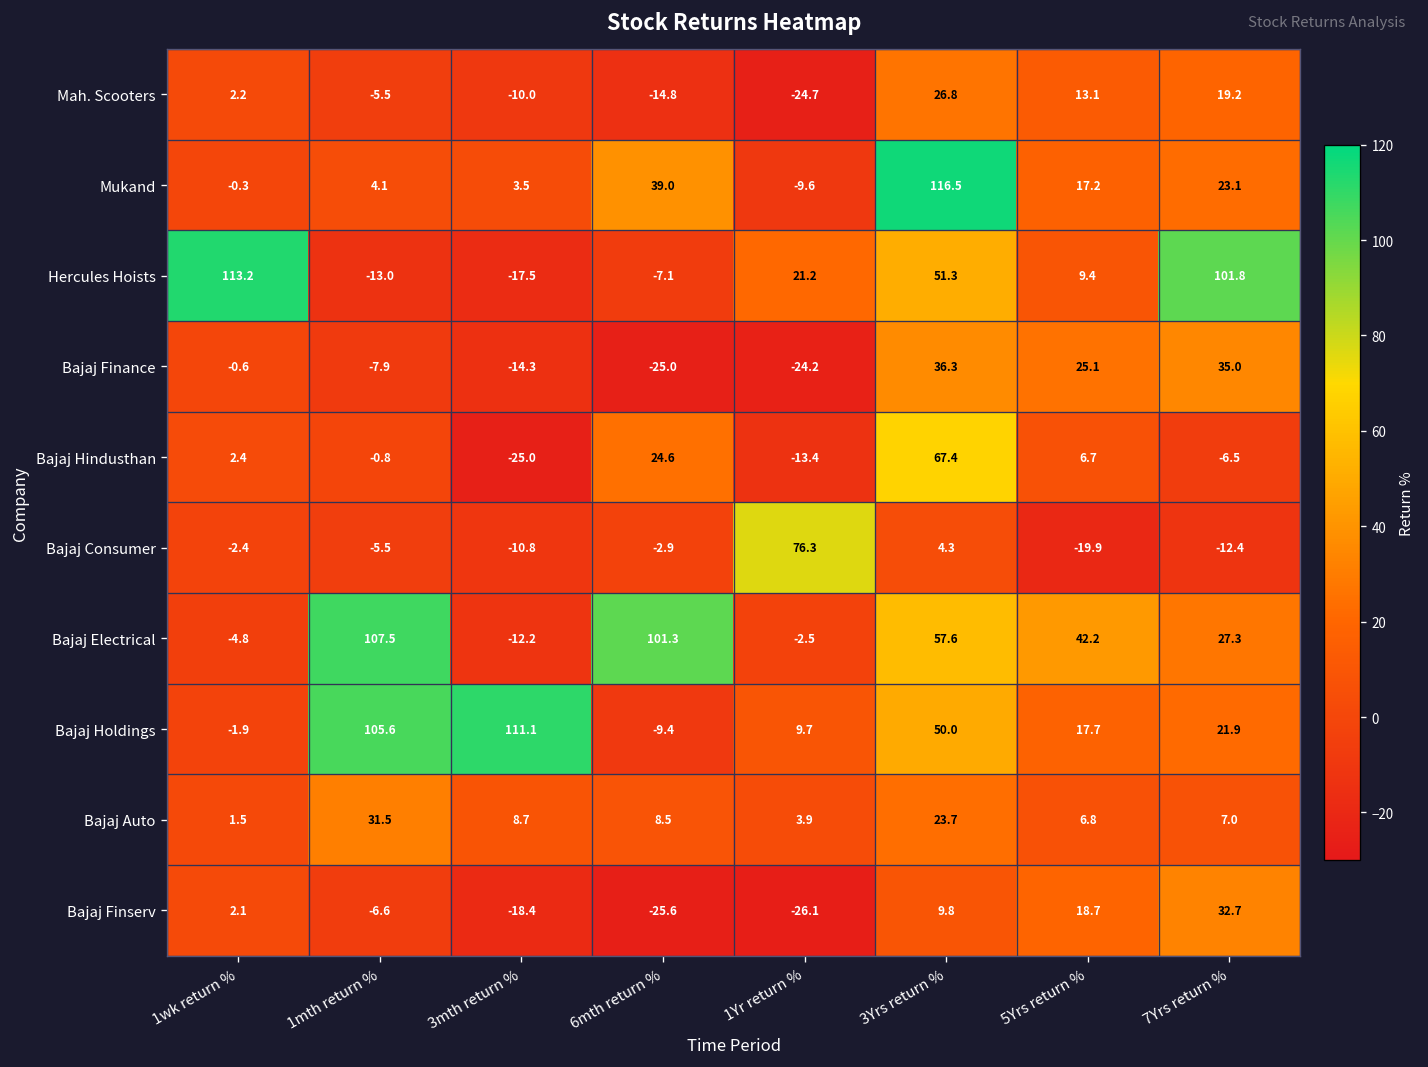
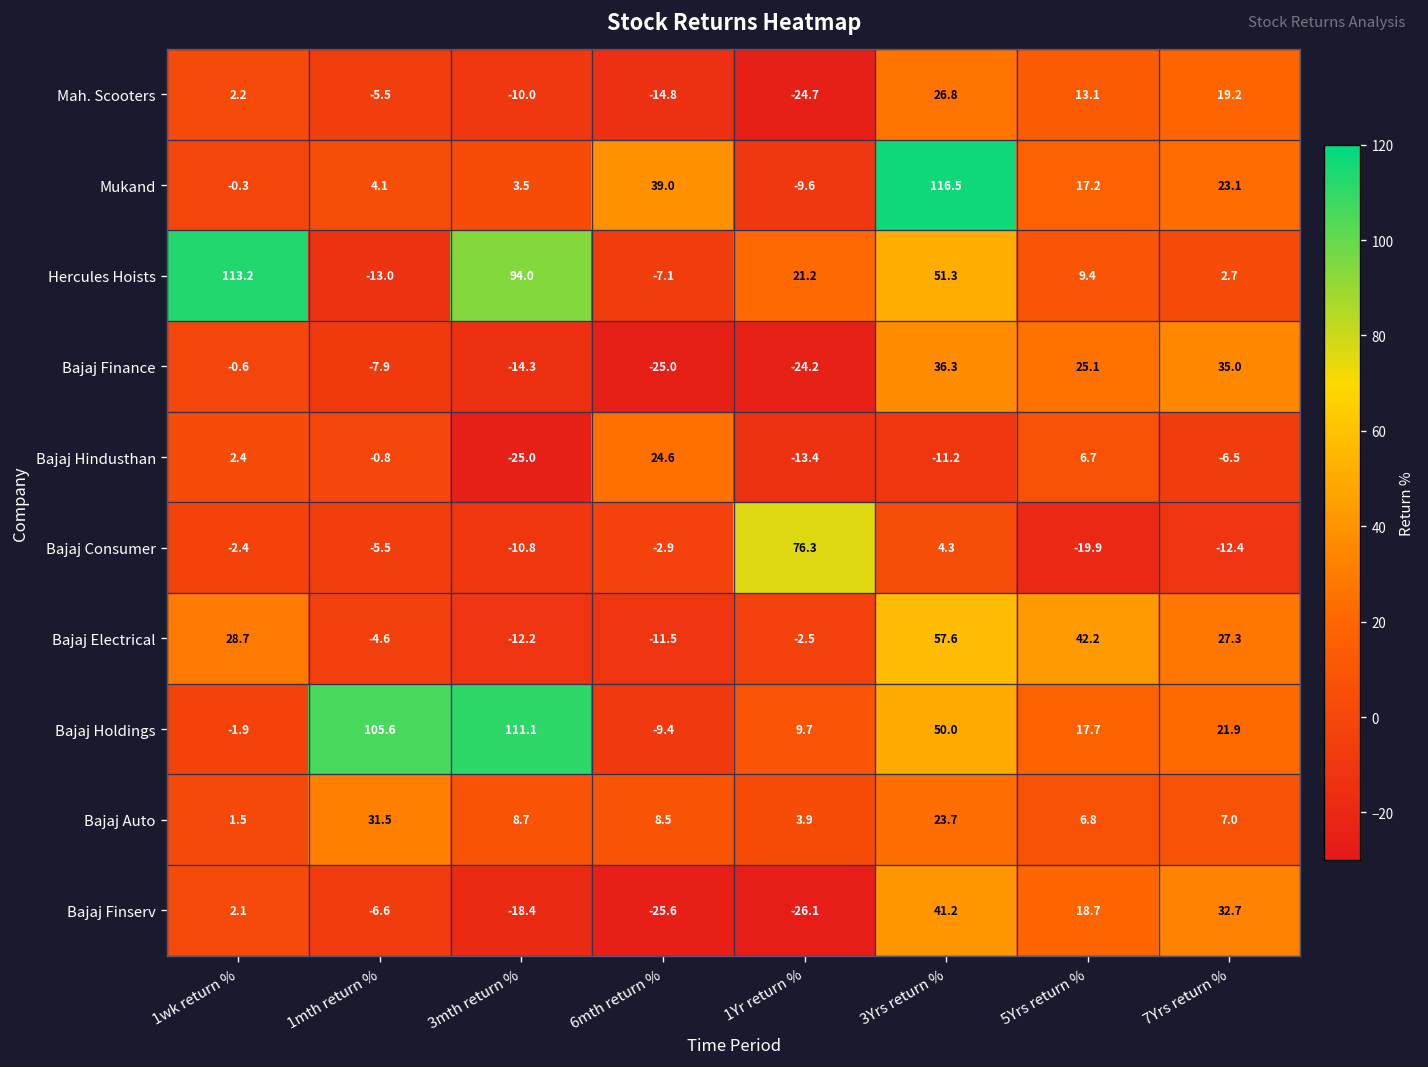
Hercules Hoists, 3mth return %: -17.5 -> 94.0
Hercules Hoists, 7Yrs return %: 101.8 -> 2.7
Bajaj Hindusthan, 3Yrs return %: 67.4 -> -11.2
Bajaj Electrical, 1wk return %: -4.8 -> 28.7
Bajaj Electrical, 1mth return %: 107.5 -> -4.6
Bajaj Electrical, 6mth return %: 101.3 -> -11.5
Bajaj Finserv, 3Yrs return %: 9.8 -> 41.2
